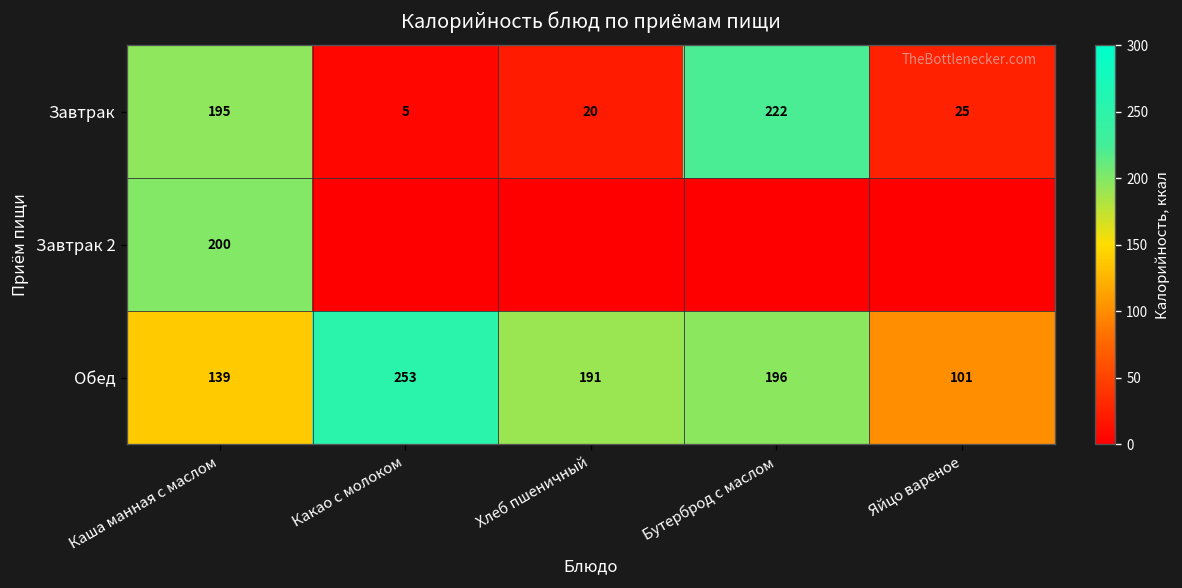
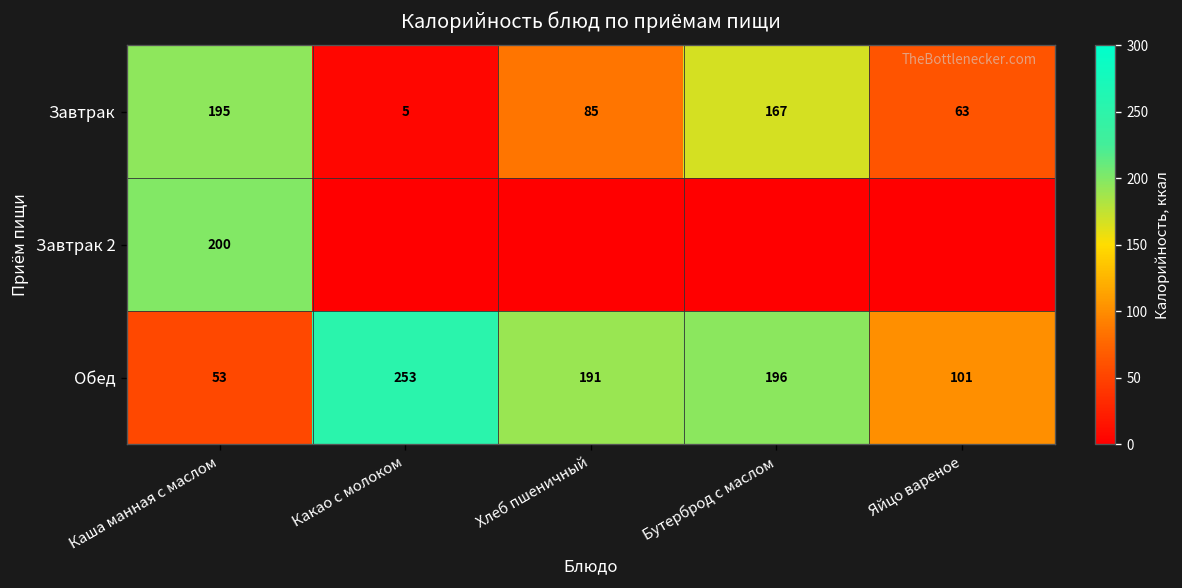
Завтрак, Хлеб пшеничный: 20 -> 85
Завтрак, Бутерброд с маслом: 222 -> 167
Завтрак, Яйцо вареное: 25 -> 63
Обед, Каша манная с маслом: 139 -> 53
